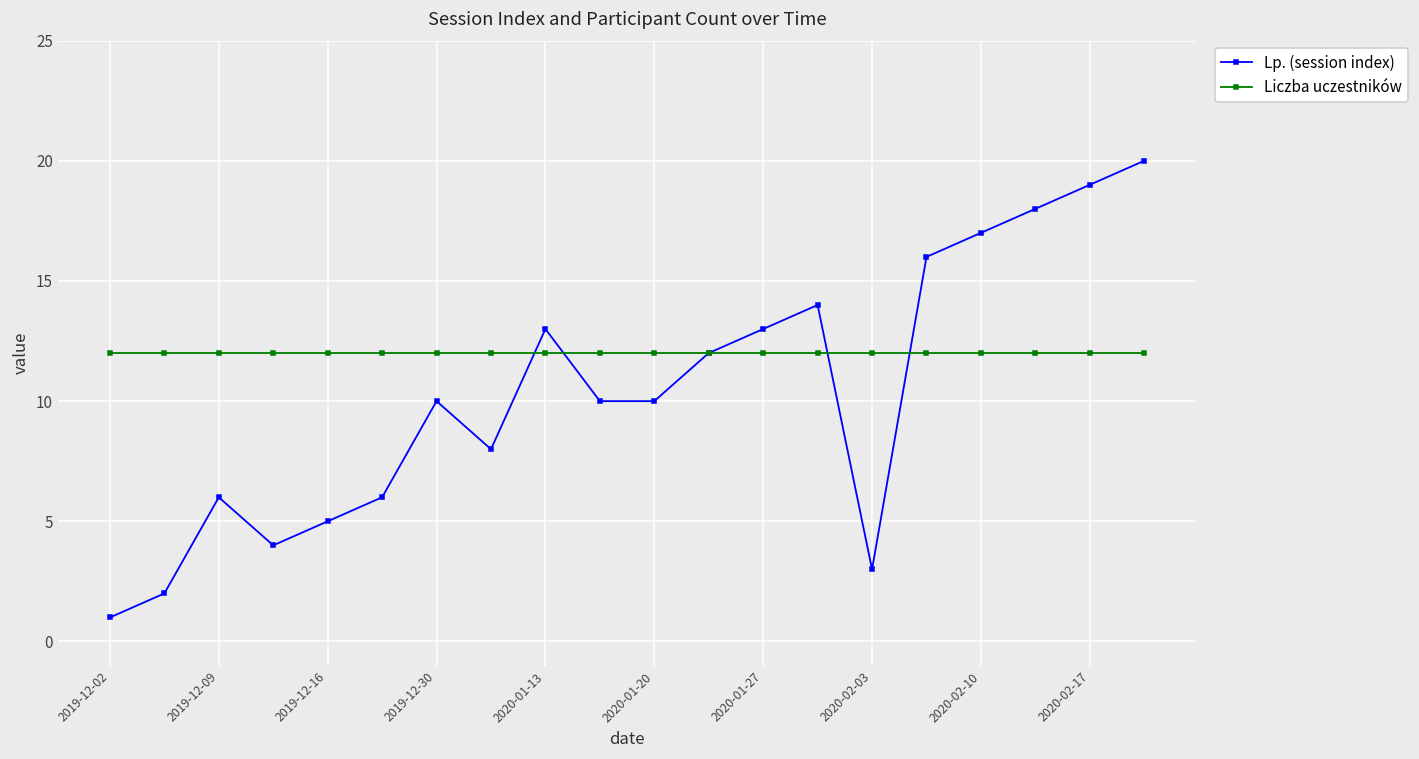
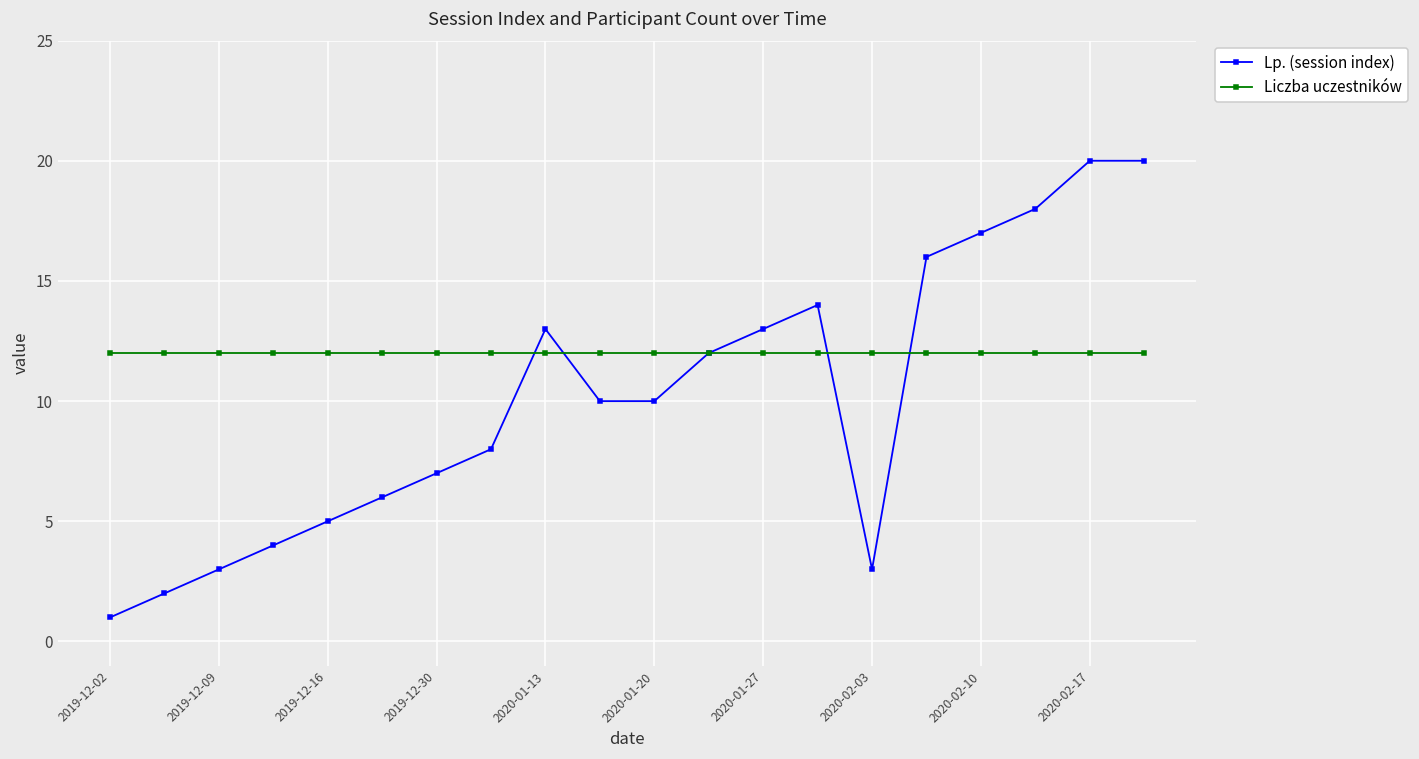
Lp. (session index), 2019-12-09: 6 -> 3
Lp. (session index), 2019-12-30: 10 -> 7
Lp. (session index), 2020-02-17: 19 -> 20
